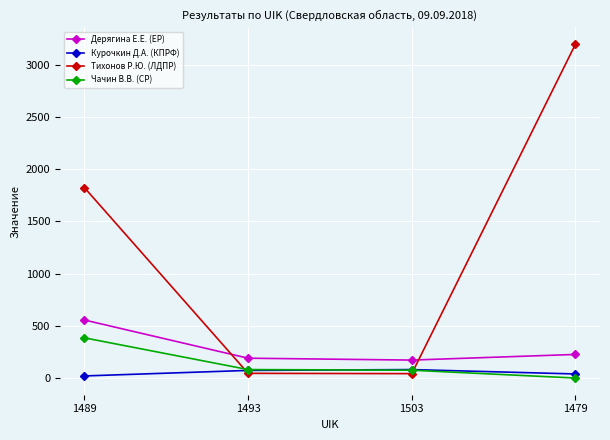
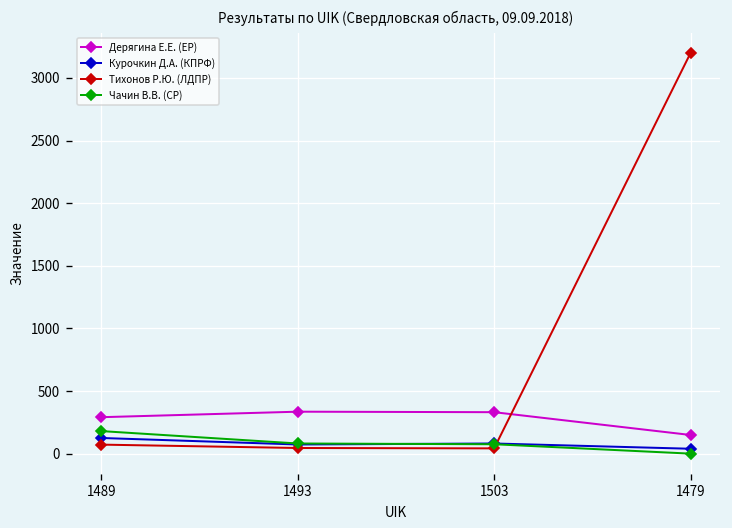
Дерягина Е.Е. (ЕР), 1489: 560 -> 290
Курочкин Д.А. (КПРФ), 1489: 20 -> 130
Тихонов Р.Ю. (ЛДПР), 1489: 1820 -> 70
Чачин В.В. (СР), 1489: 390 -> 180
Дерягина Е.Е. (ЕР), 1493: 190 -> 340
Дерягина Е.Е. (ЕР), 1503: 170 -> 330
Дерягина Е.Е. (ЕР), 1479: 230 -> 150
